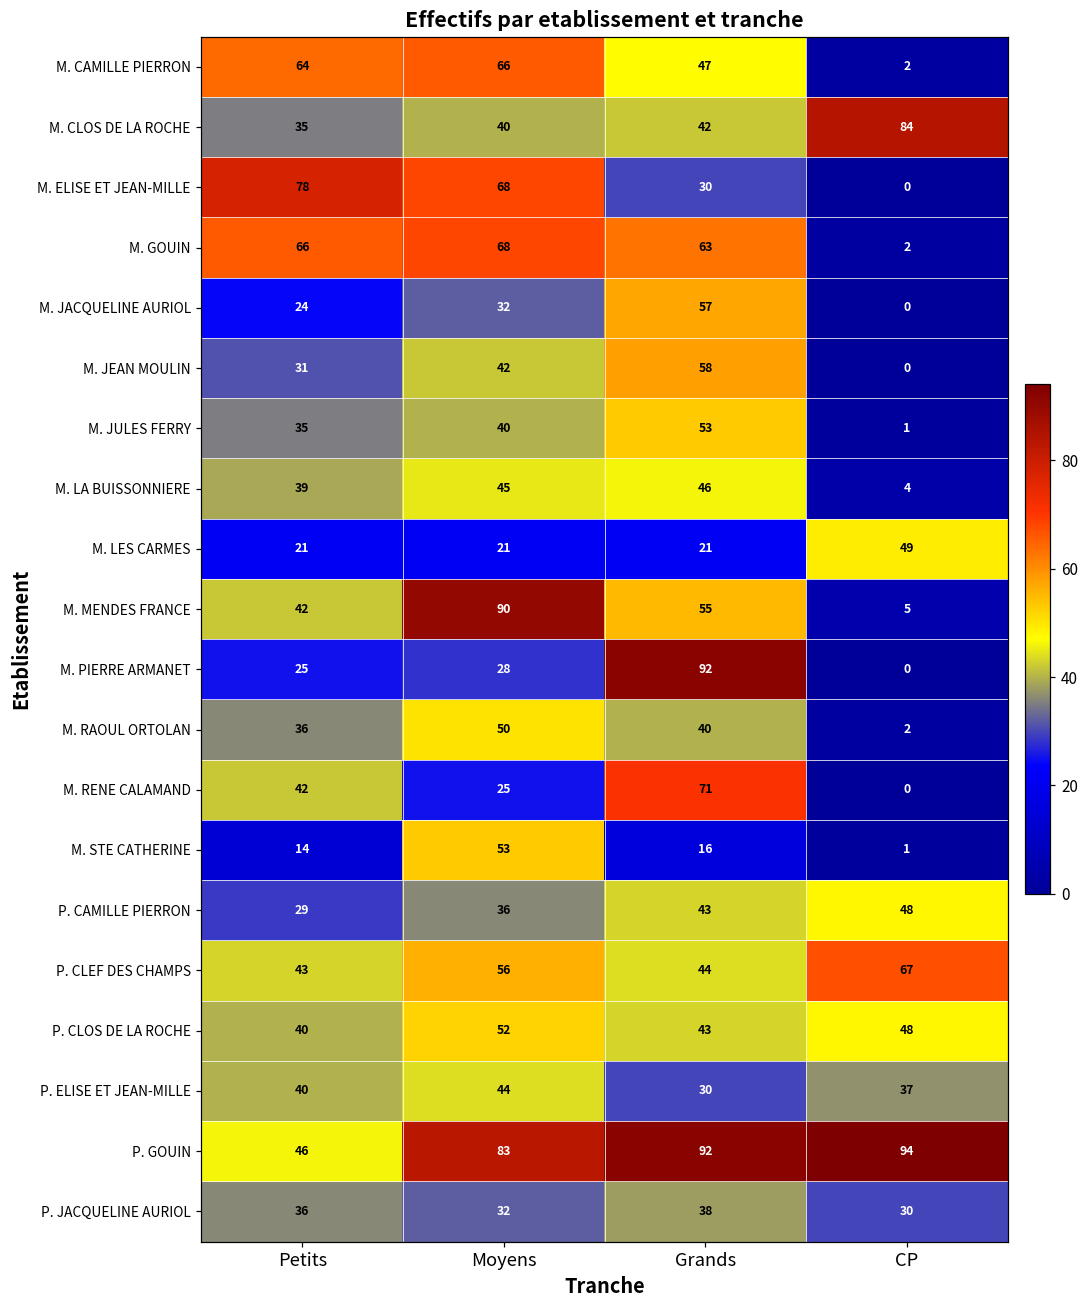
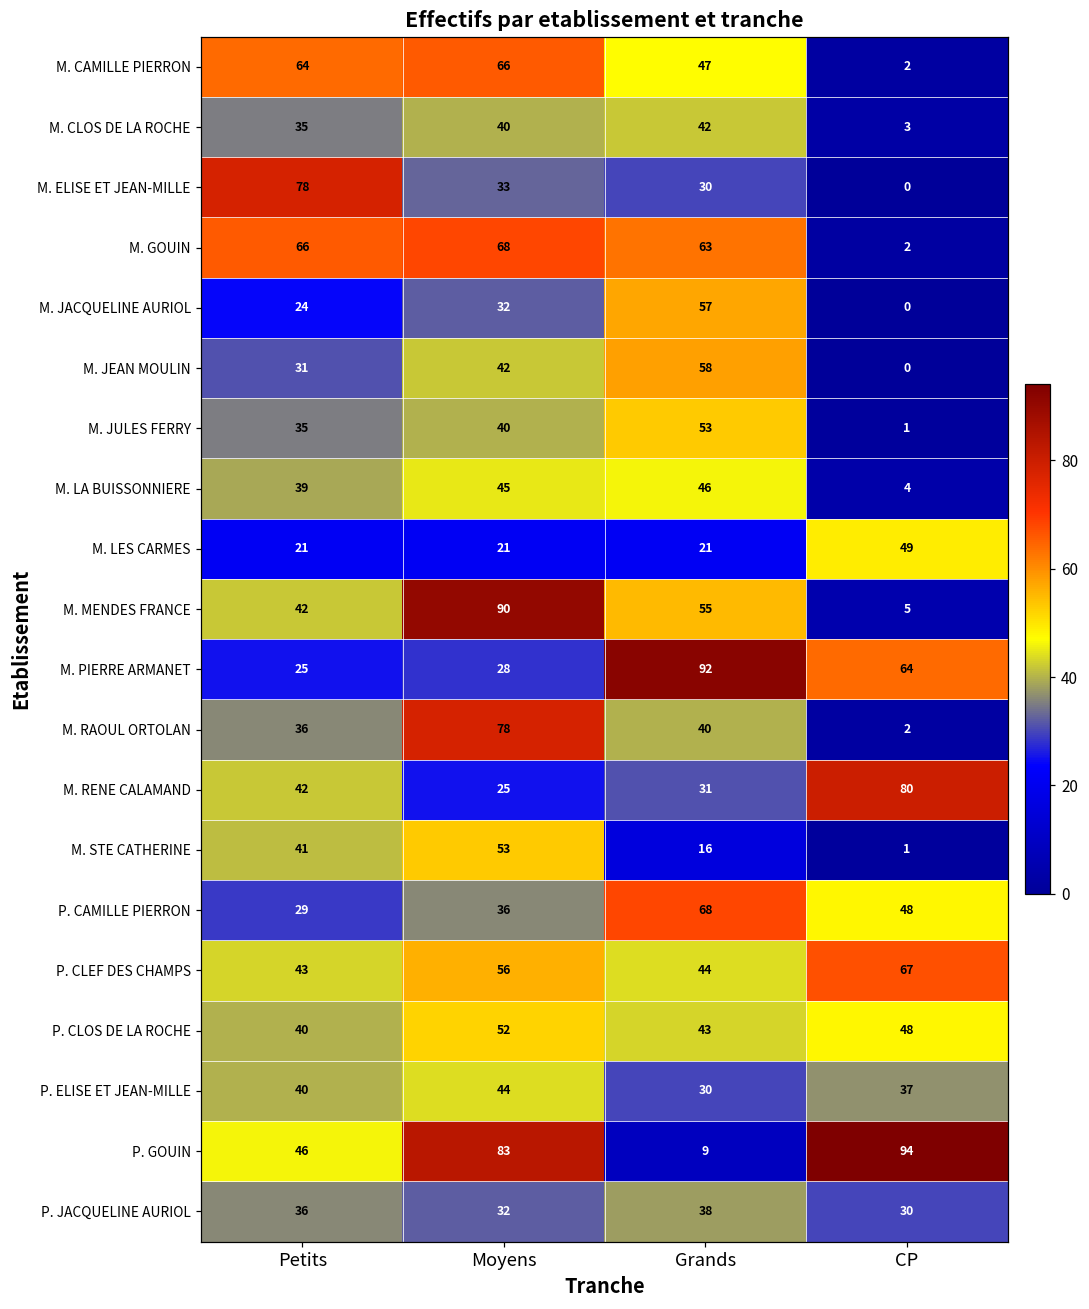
M. CLOS DE LA ROCHE, CP: 84 -> 3
M. ELISE ET JEAN-MILLE, Moyens: 68 -> 33
M. PIERRE ARMANET, CP: 0 -> 64
M. RAOUL ORTOLAN, Moyens: 50 -> 78
M. RENE CALAMAND, Grands: 71 -> 31
M. RENE CALAMAND, CP: 0 -> 80
M. STE CATHERINE, Petits: 14 -> 41
P. CAMILLE PIERRON, Grands: 43 -> 68
P. GOUIN, Grands: 92 -> 9
